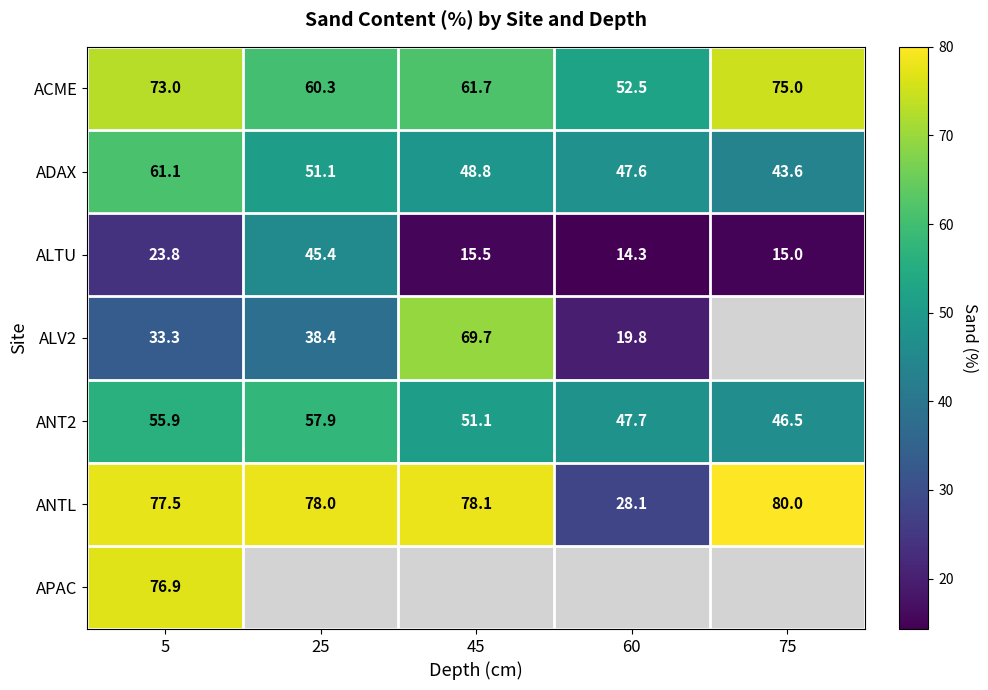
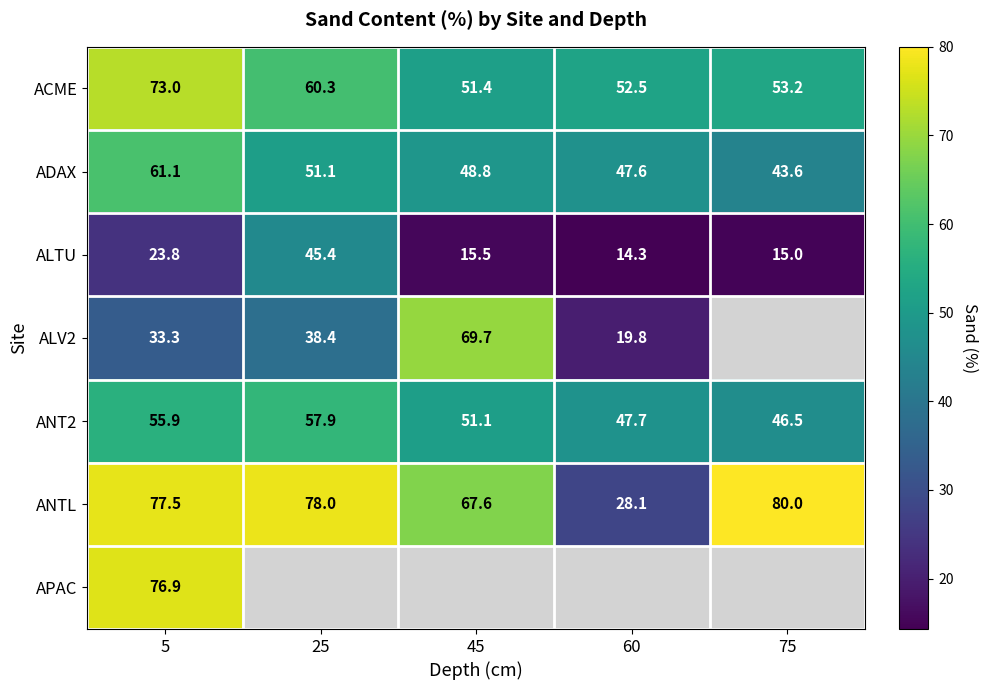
ACME, 45: 61.7 -> 51.4
ACME, 75: 75.0 -> 53.2
ANTL, 45: 78.1 -> 67.6
